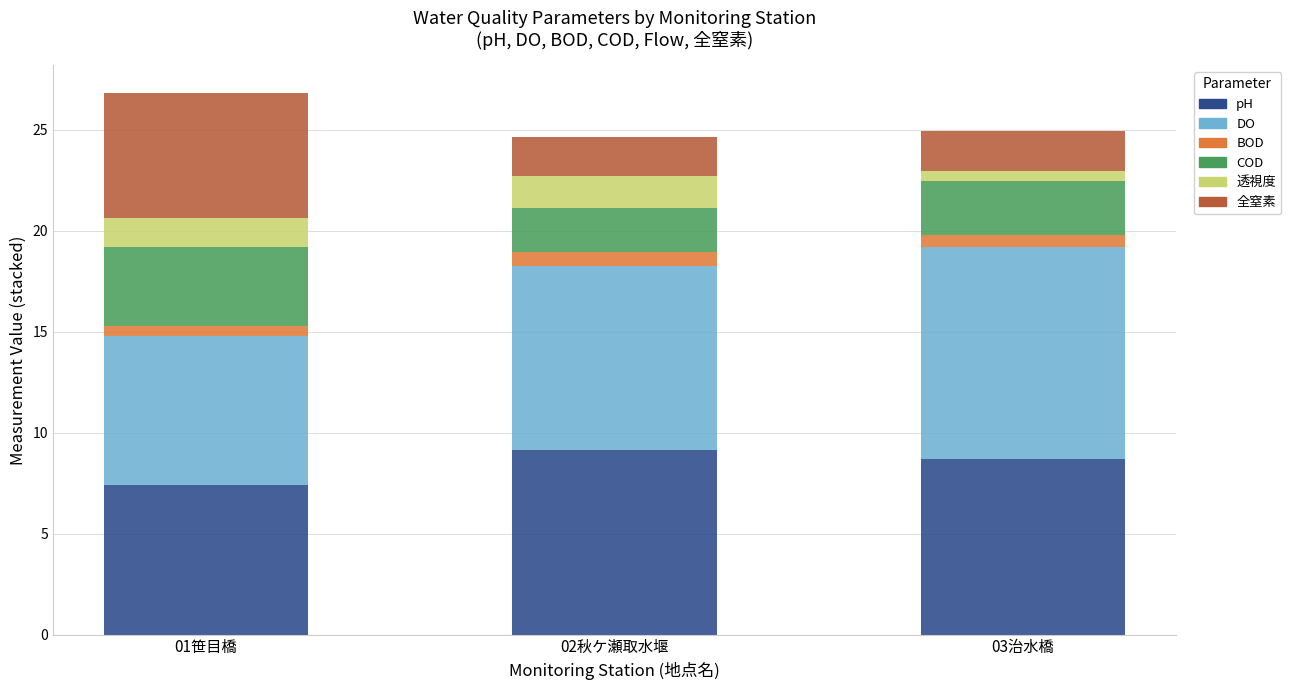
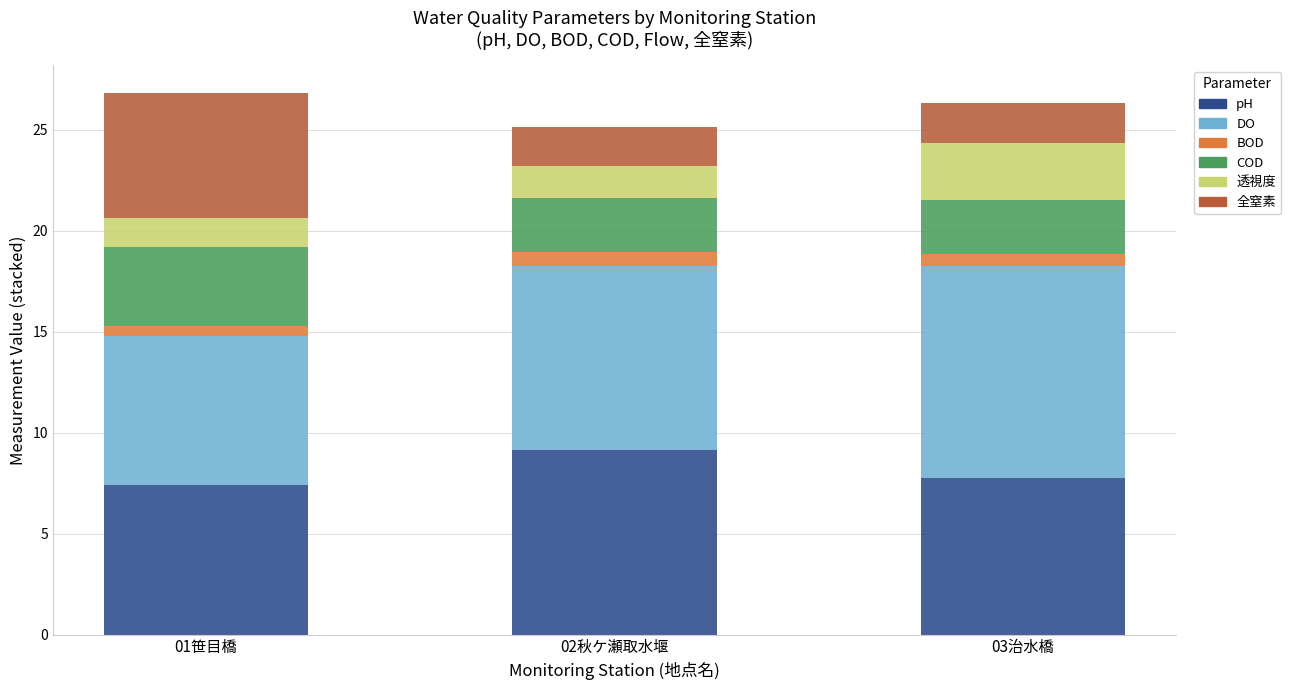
COD, 02秋ケ瀬取水堰: 2.2 -> 2.7
pH, 03治水橋: 8.7 -> 7.8
透視度, 03治水橋: 0.5 -> 2.8
